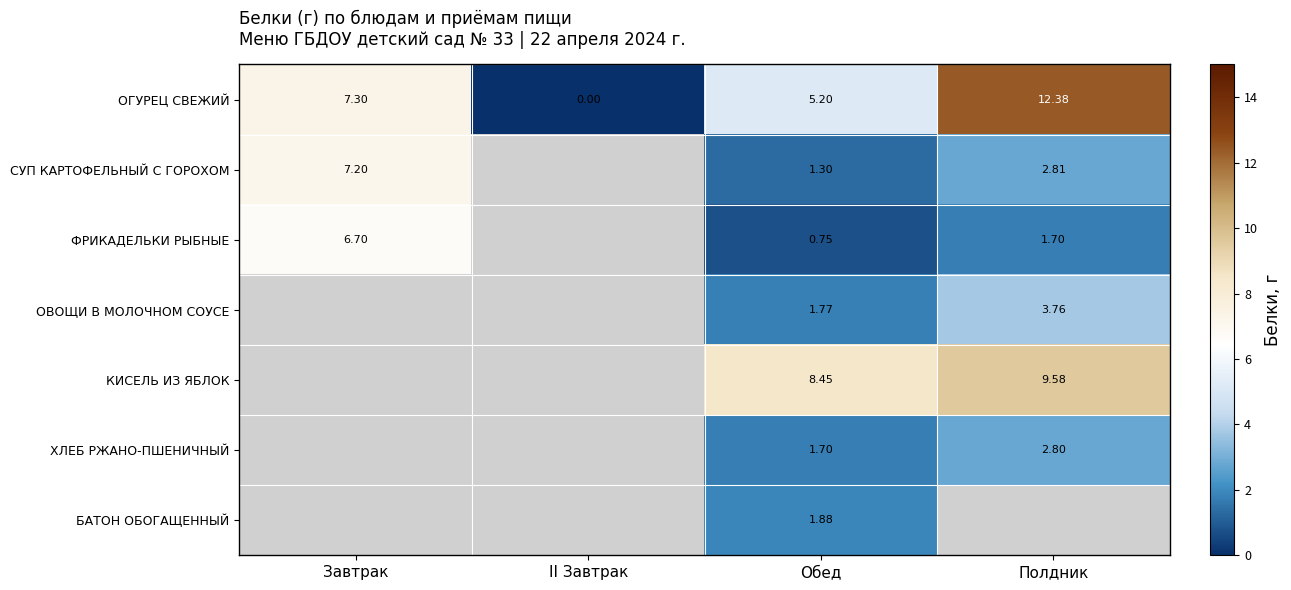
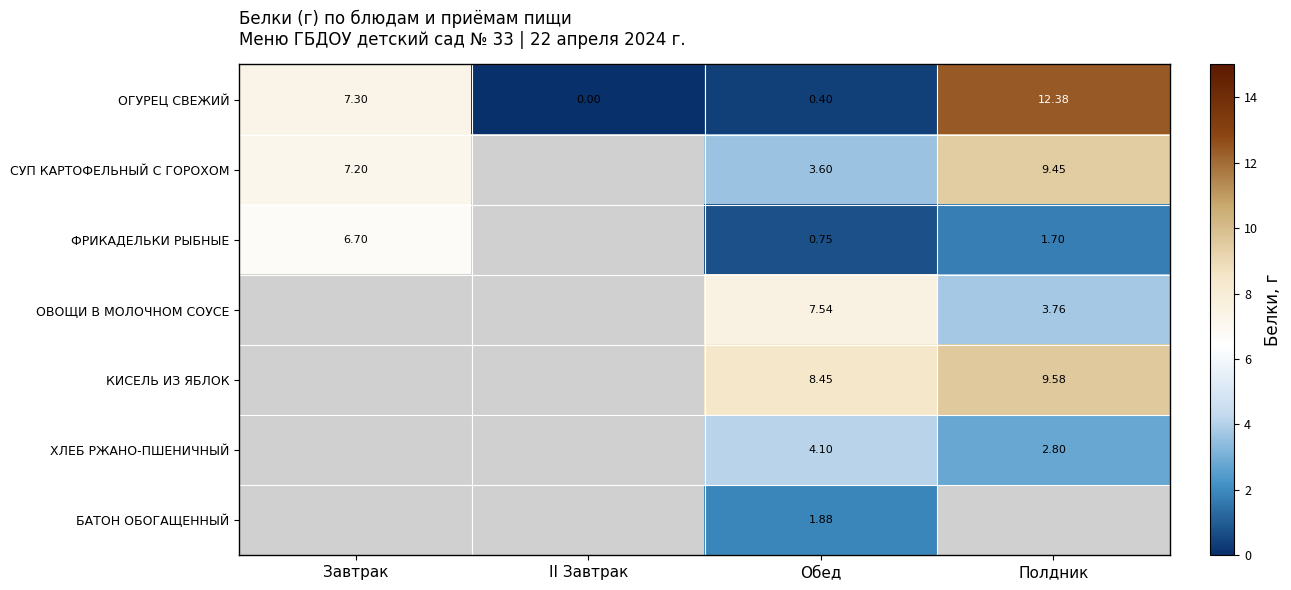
ОГУРЕЦ СВЕЖИЙ, Обед: 5.20 -> 0.40
СУП КАРТОФЕЛЬНЫЙ С ГОРОХОМ, Обед: 1.30 -> 3.60
СУП КАРТОФЕЛЬНЫЙ С ГОРОХОМ, Полдник: 2.81 -> 9.45
ОВОЩИ В МОЛОЧНОМ СОУСЕ, Обед: 1.77 -> 7.54
ХЛЕБ РЖАНО-ПШЕНИЧНЫЙ, Обед: 1.70 -> 4.10
